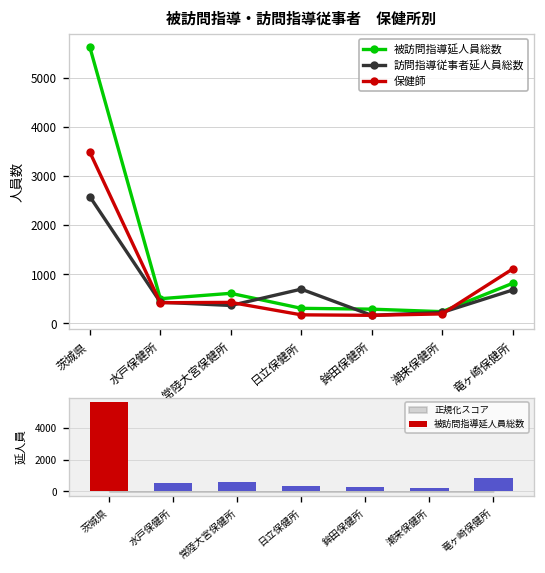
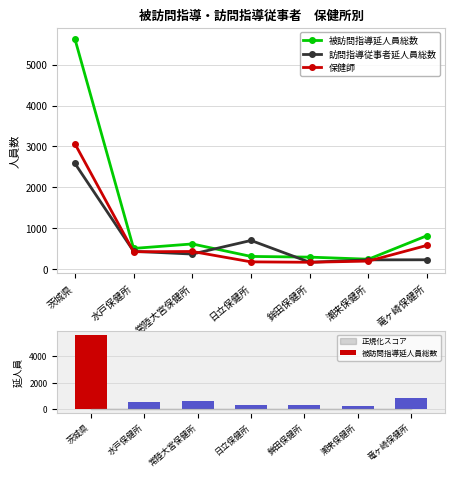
被訪問指導・訪問指導従事者 保健所別, 保健師, 茨城県: 3500 -> 3100
被訪問指導・訪問指導従事者 保健所別, 訪問指導従事者延人員総数, 竜ヶ崎保健所: 700 -> 200
被訪問指導・訪問指導従事者 保健所別, 保健師, 竜ヶ崎保健所: 1100 -> 600
